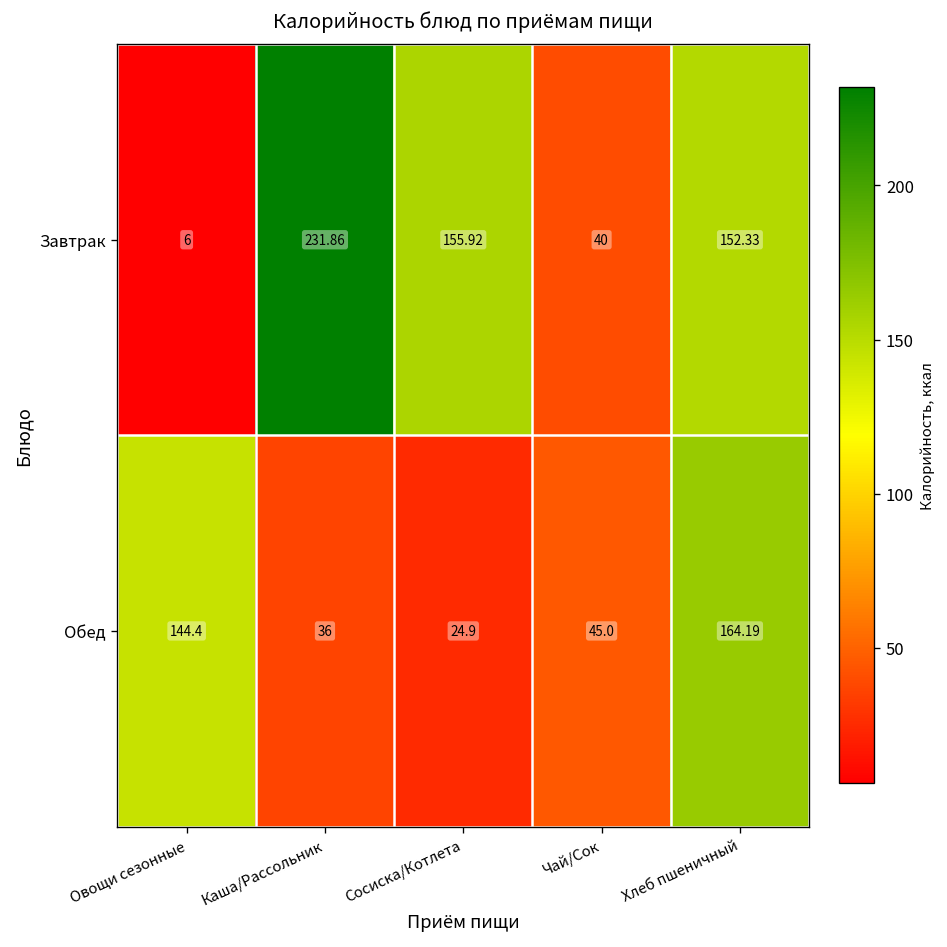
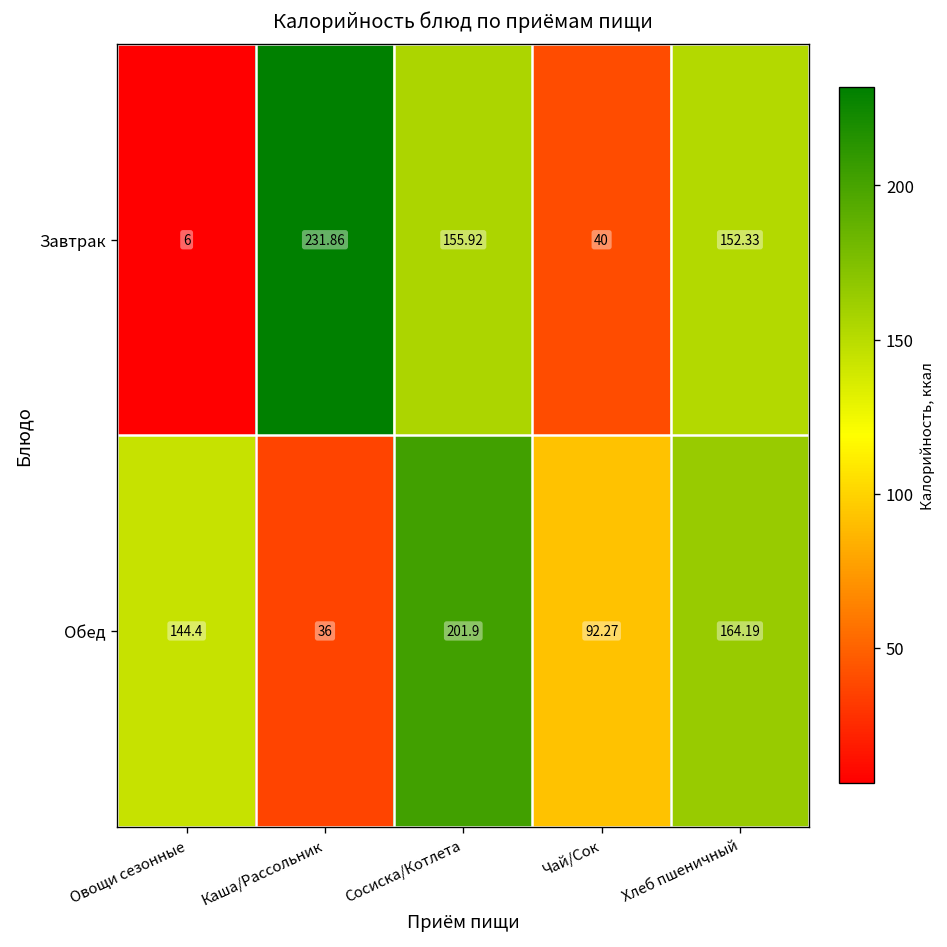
Обед, Сосиска/Котлета: 24.9 -> 201.9
Обед, Чай/Сок: 45.0 -> 92.27
